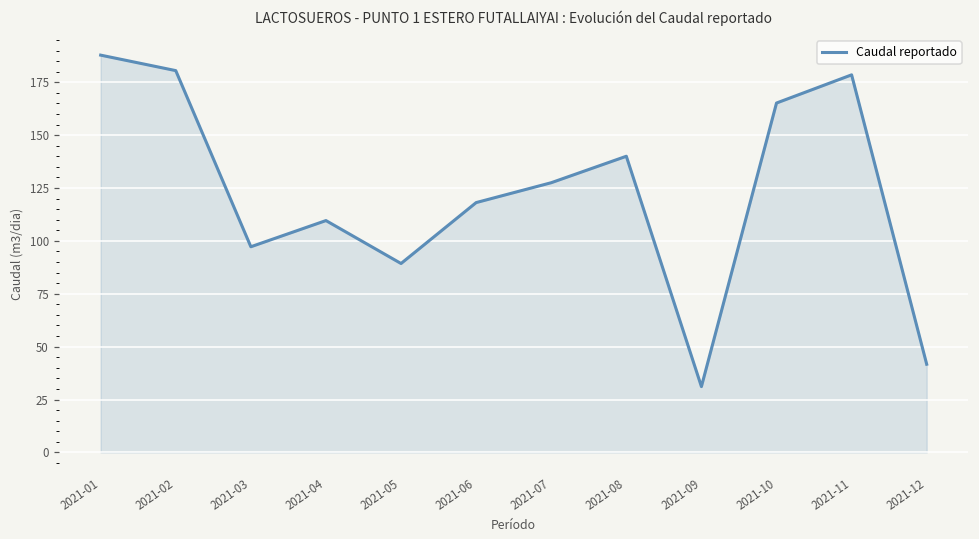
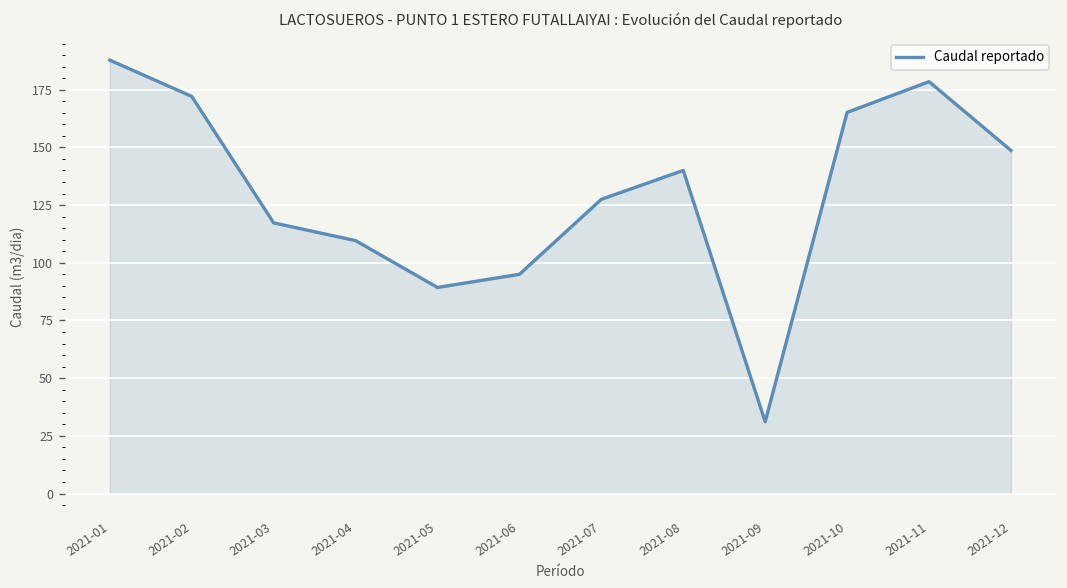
2021-02: 181 -> 172
2021-03: 97 -> 117
2021-06: 118 -> 95
2021-12: 42 -> 149
